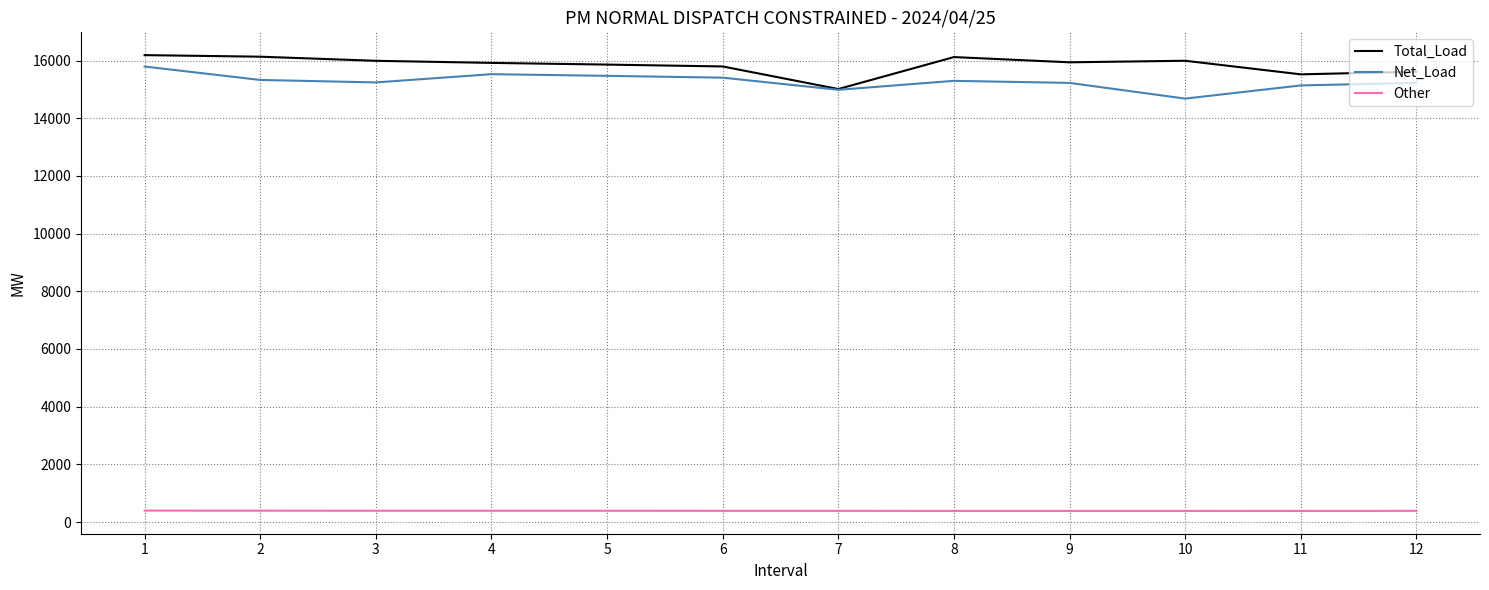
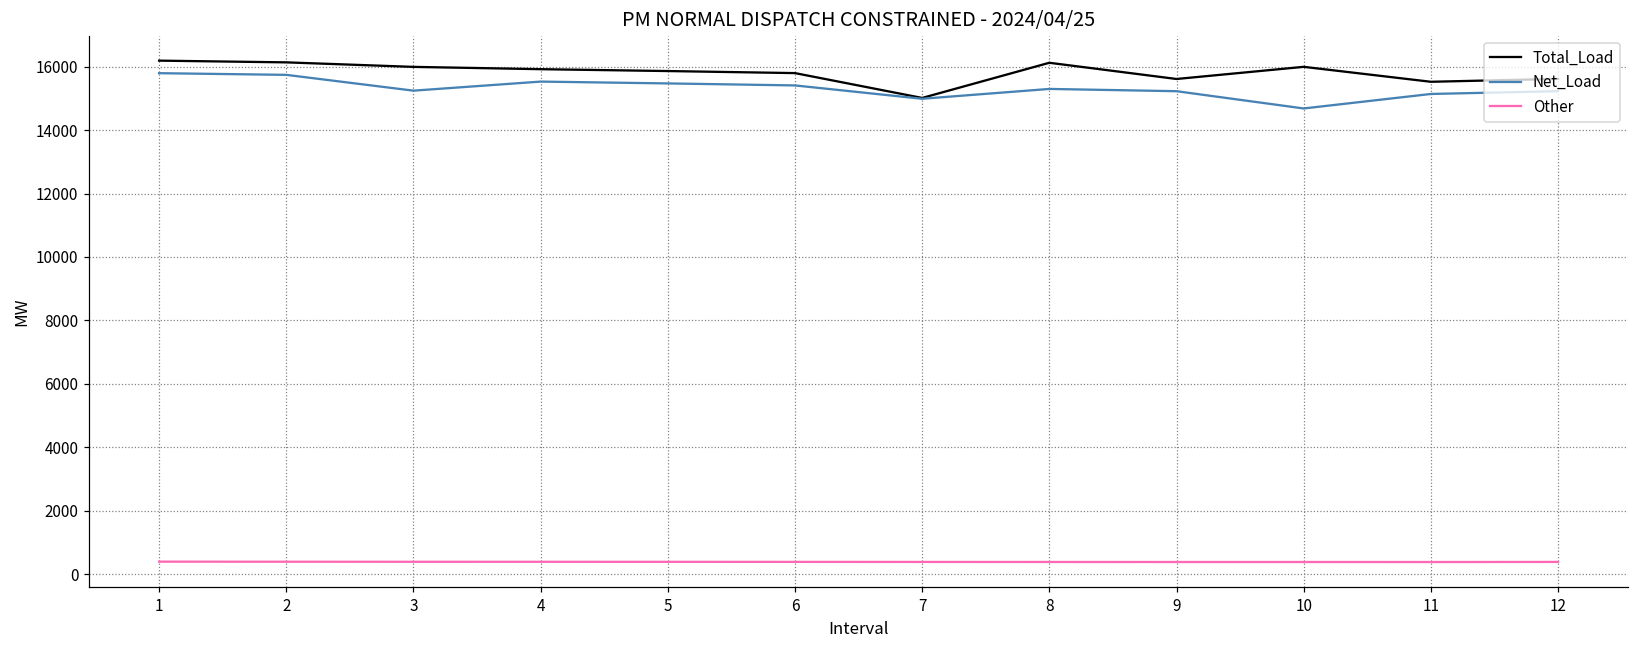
Net_Load, 2: 15300 -> 15700
Total_Load, 9: 15900 -> 15600
